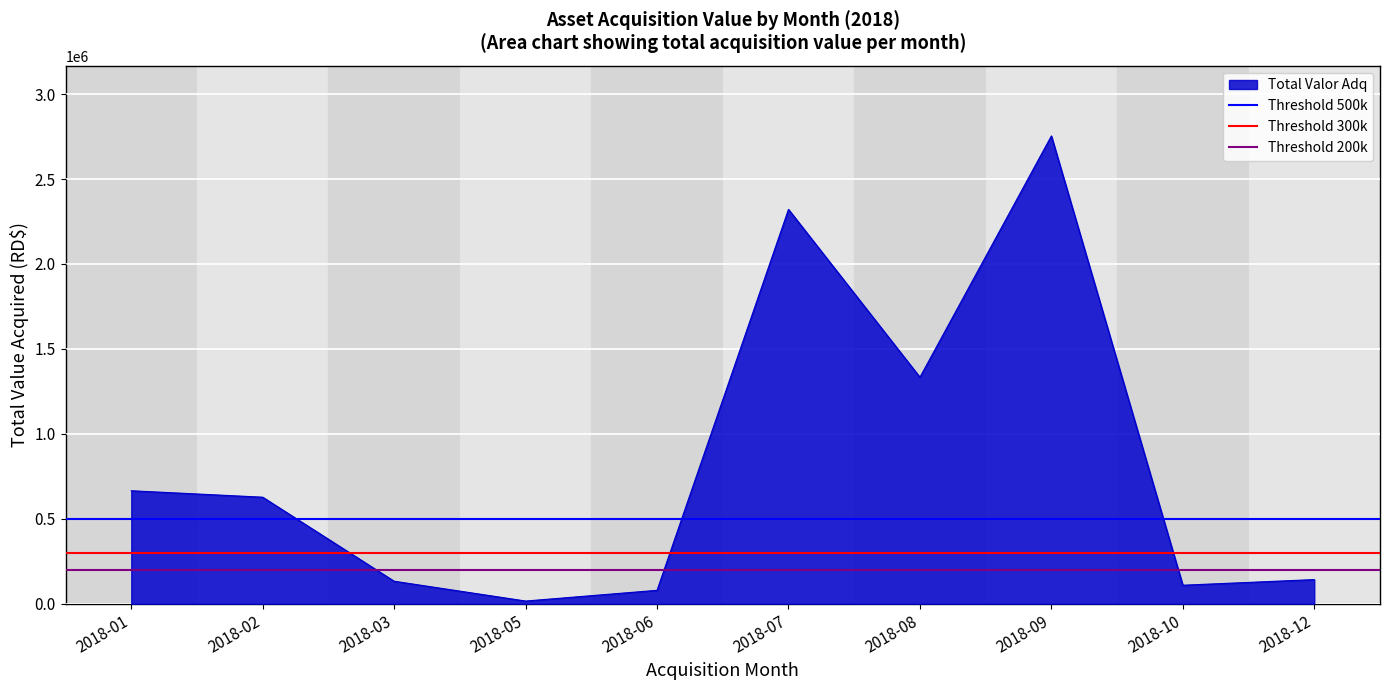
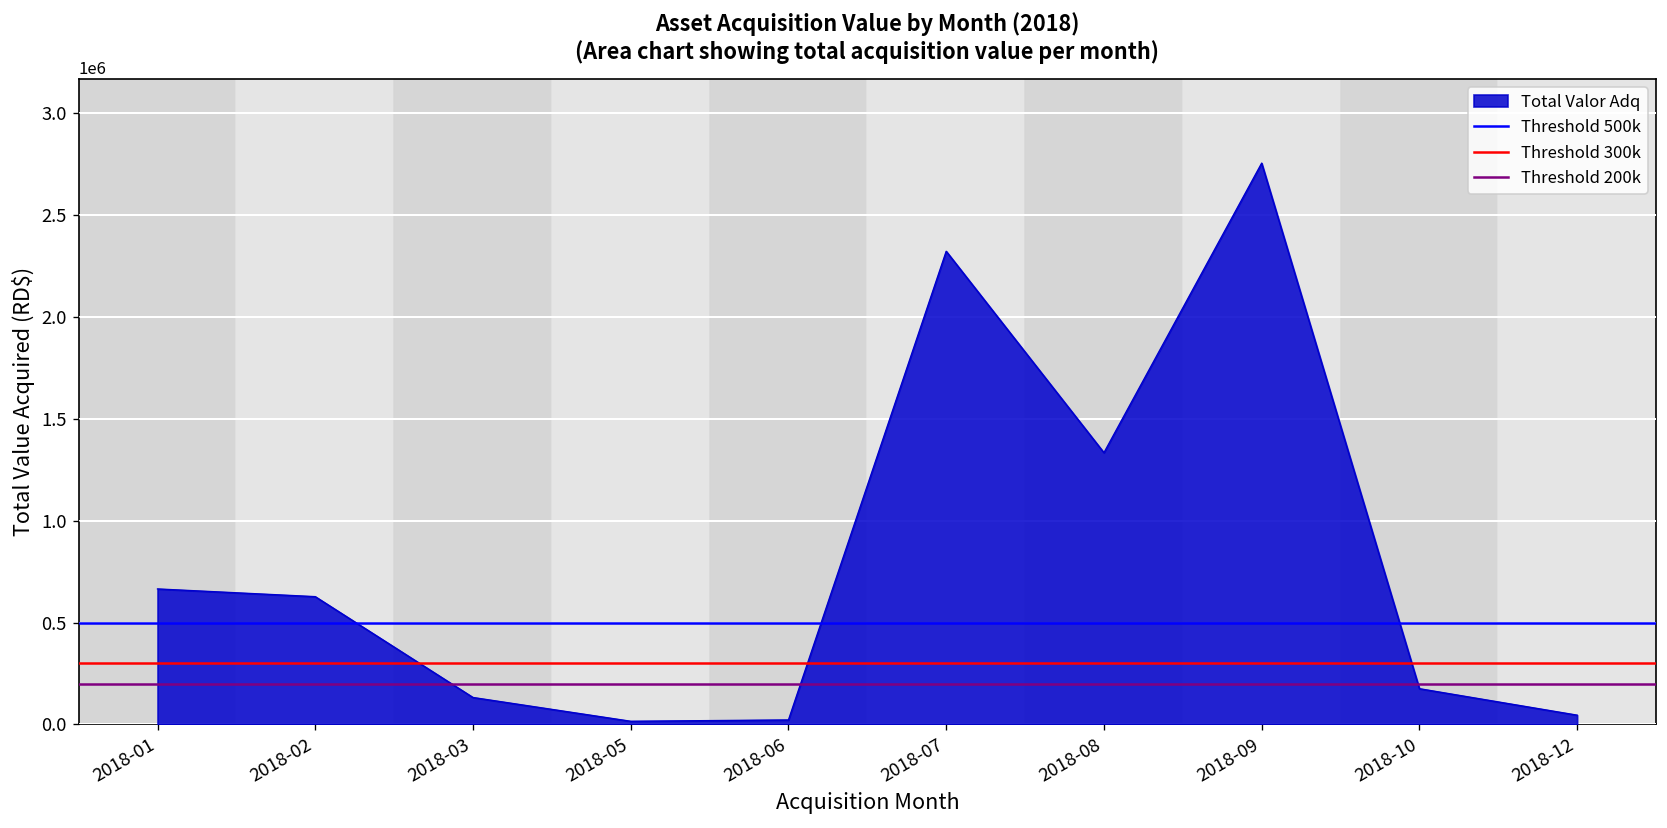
2018-06: 80000 -> 20000
2018-10: 110000 -> 180000
2018-12: 140000 -> 50000
